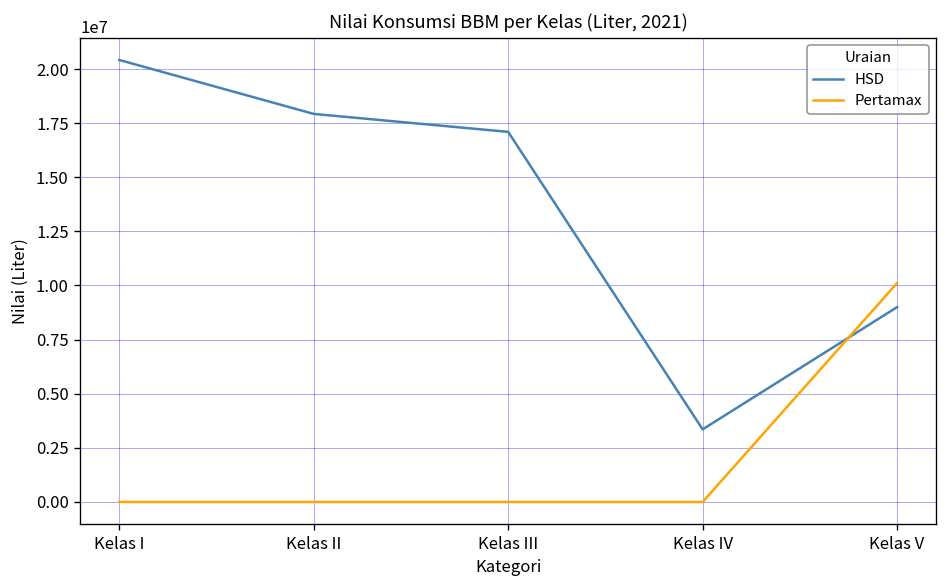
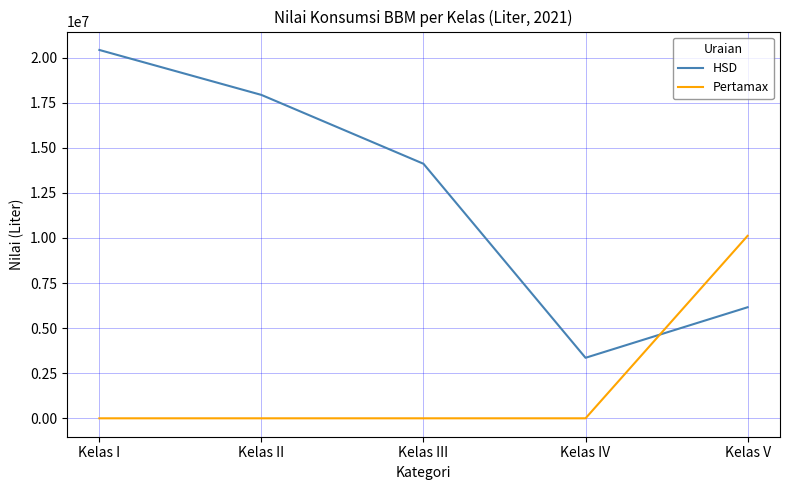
HSD, Kelas III: 17100000 -> 14100000
HSD, Kelas V: 9000000 -> 6200000
